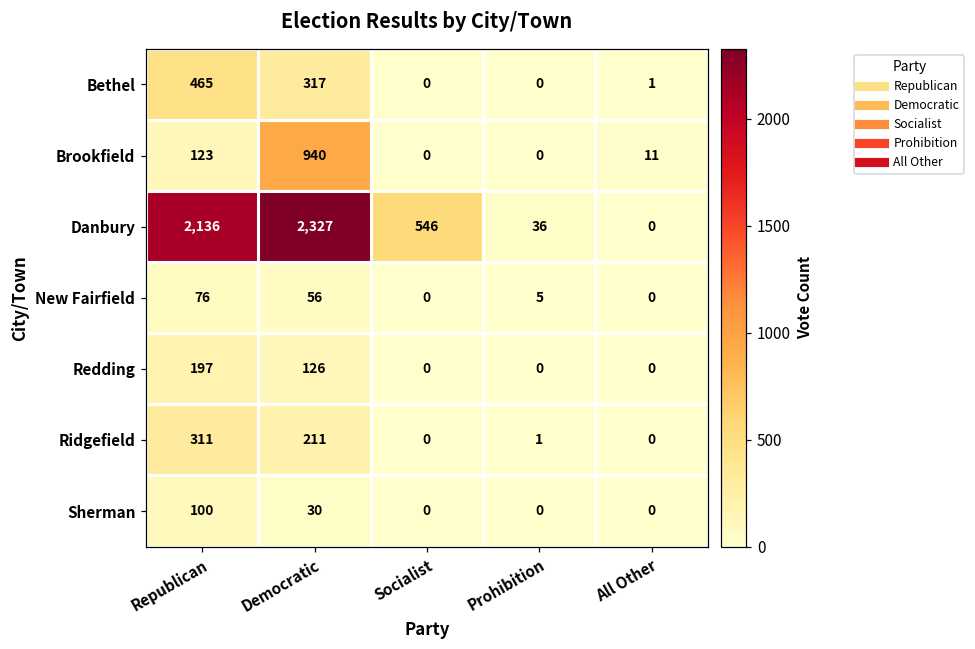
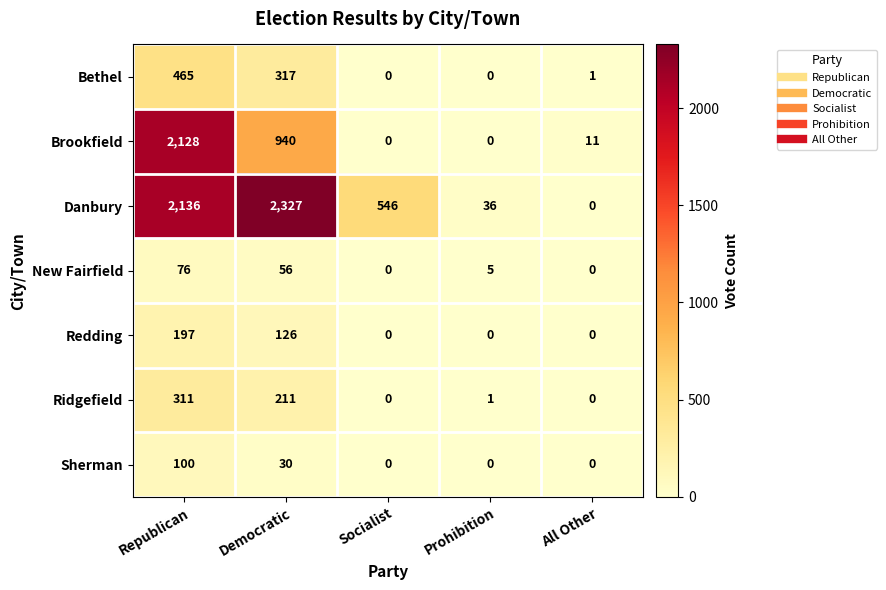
Brookfield, Republican: 123 -> 2,128
